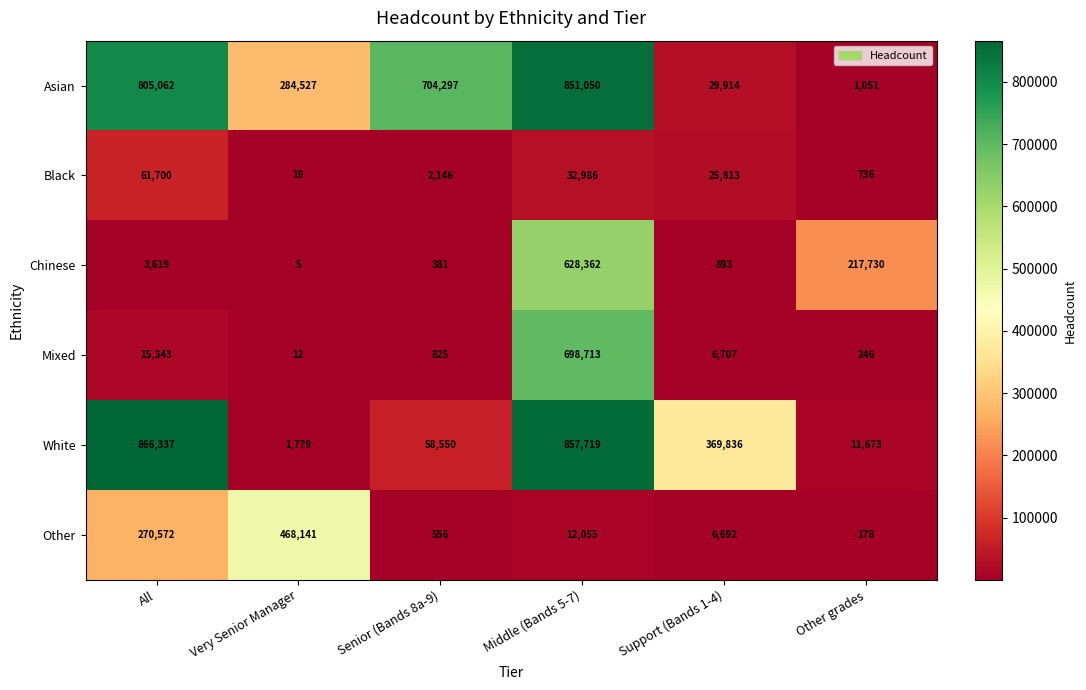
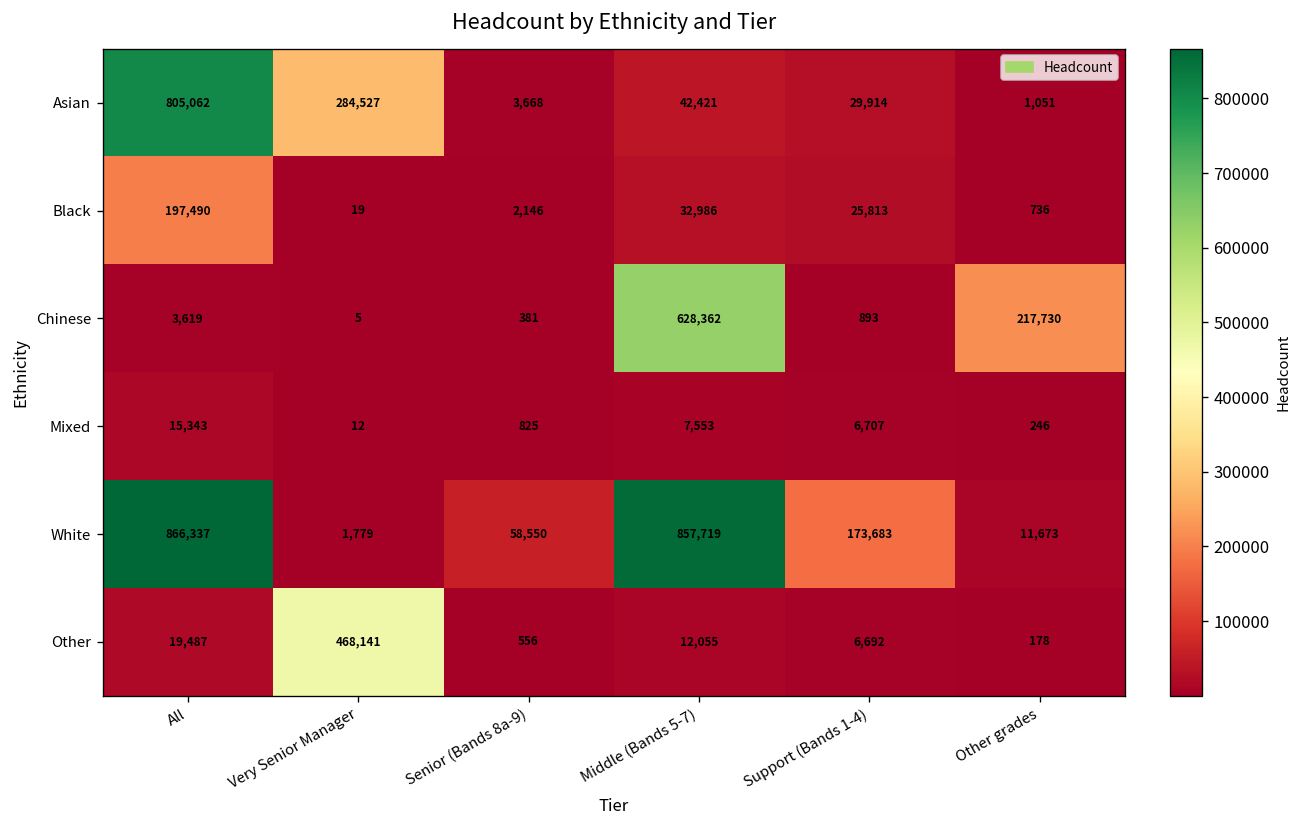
Asian, Senior (Bands 8a-9): 704,297 -> 3,668
Asian, Middle (Bands 5-7): 851,050 -> 42,421
Black, All: 61,700 -> 197,490
Mixed, Middle (Bands 5-7): 698,713 -> 7,553
White, Support (Bands 1-4): 369,836 -> 173,683
Other, All: 270,572 -> 19,487
